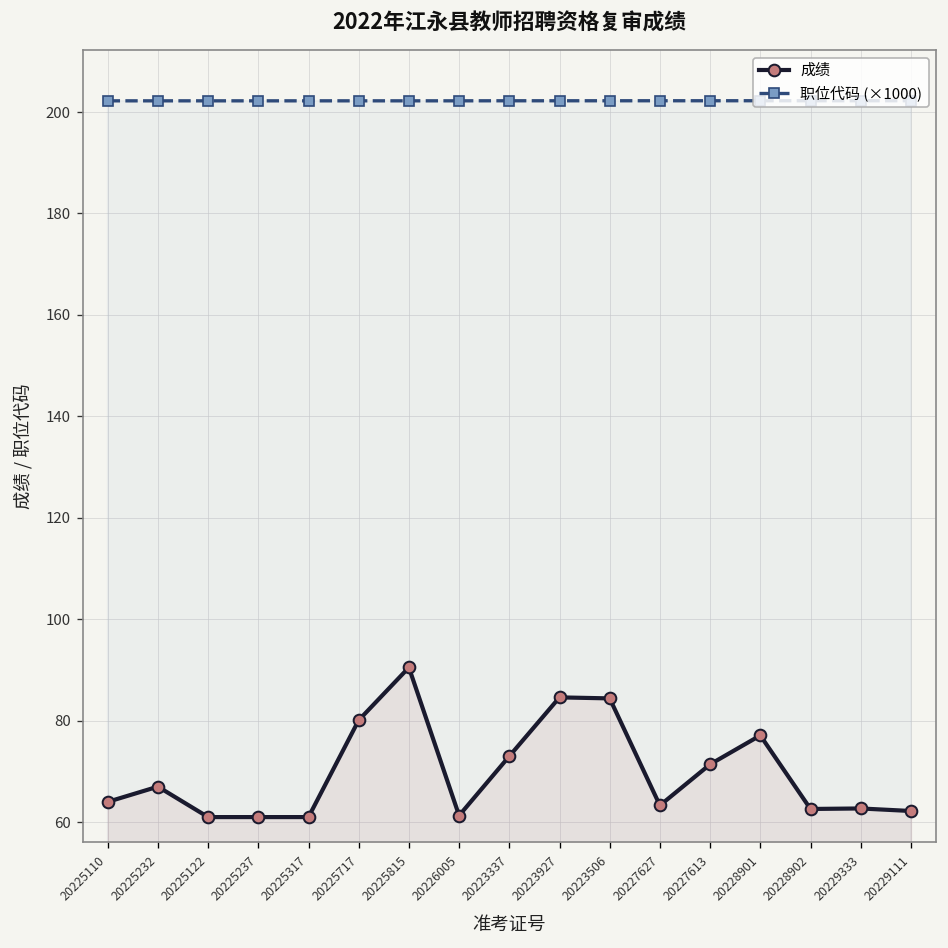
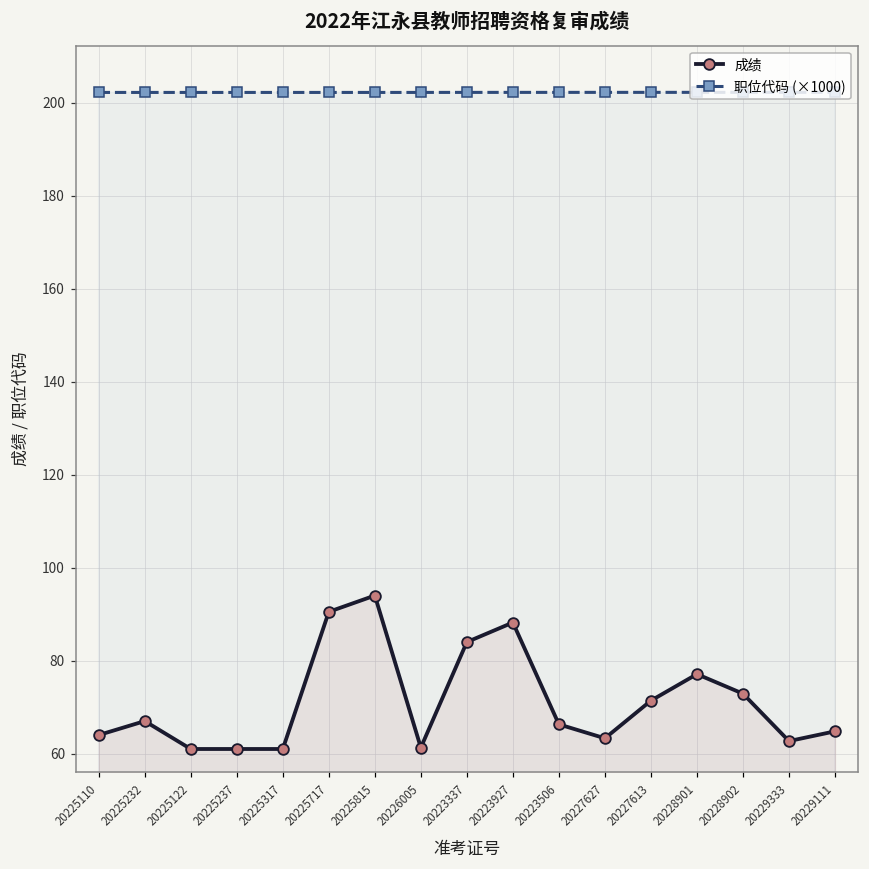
成绩, 20225717: 80 -> 91
成绩, 20225815: 91 -> 94
成绩, 20223337: 73 -> 84
成绩, 20223927: 85 -> 88
成绩, 20223506: 84 -> 66
成绩, 20228902: 63 -> 73
成绩, 20229111: 62 -> 65
